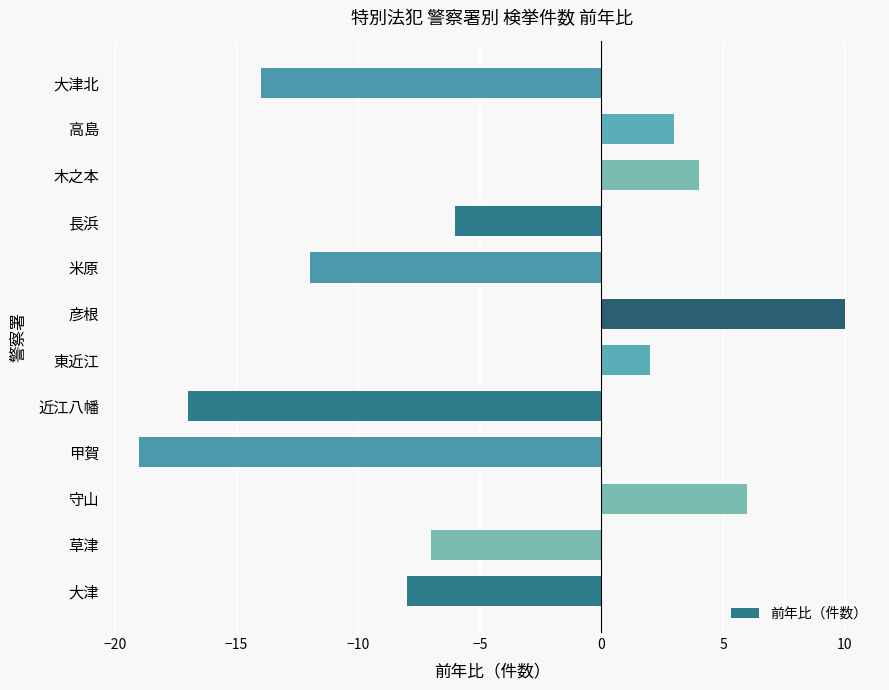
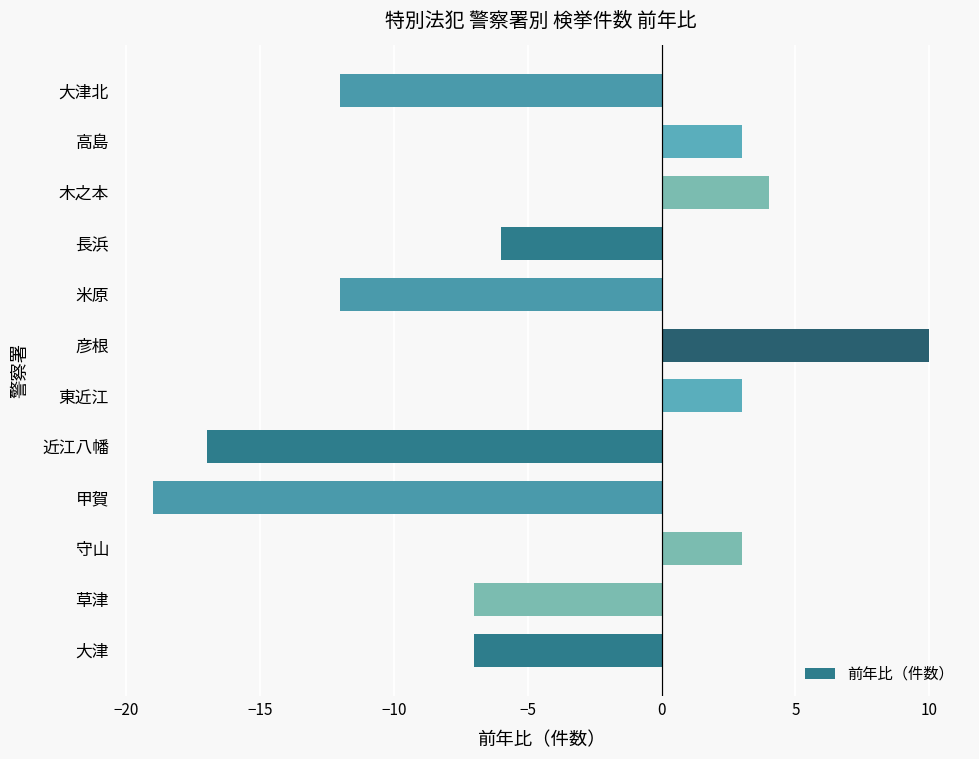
大津北: -14 -> -12
東近江: 2 -> 3
守山: 6 -> 3
大津: -8 -> -7
